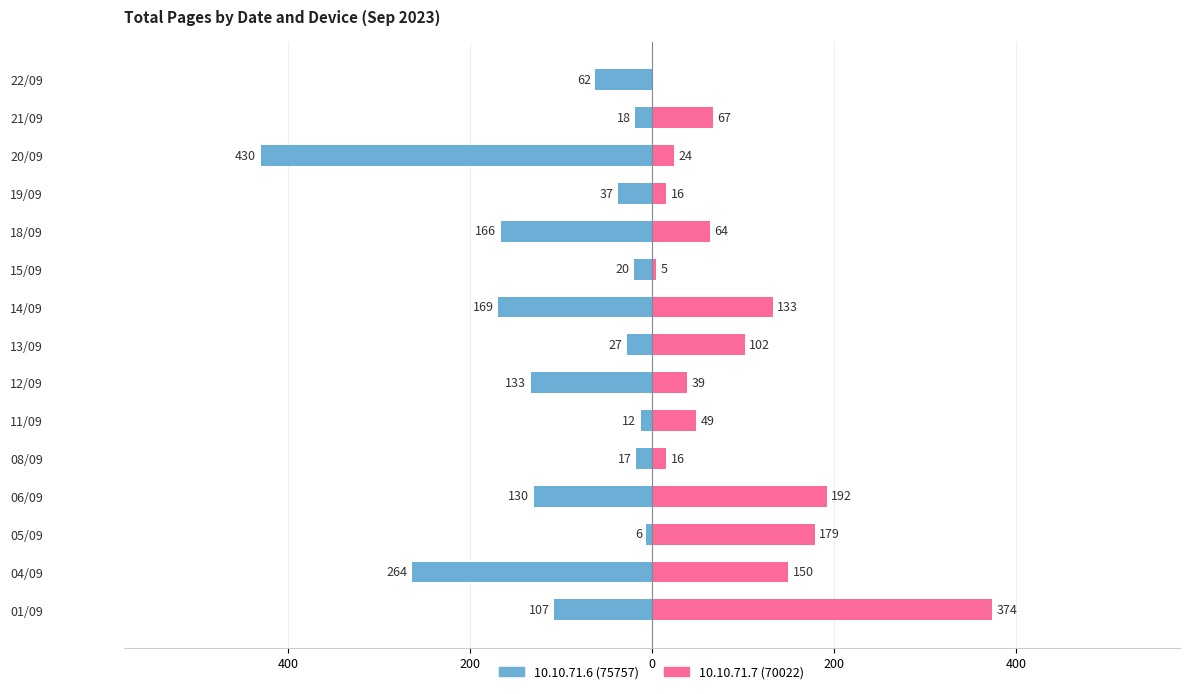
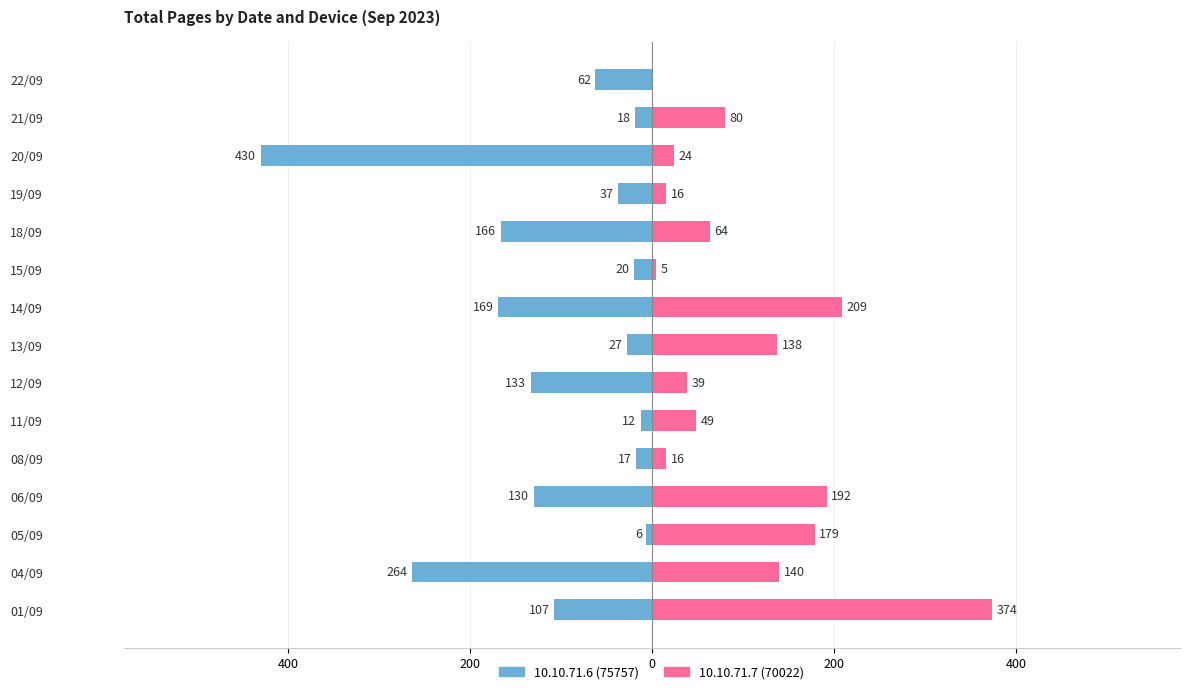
10.10.71.7 (70022), 21/09: 67 -> 80
10.10.71.7 (70022), 14/09: 133 -> 209
10.10.71.7 (70022), 13/09: 102 -> 138
10.10.71.7 (70022), 04/09: 150 -> 140
